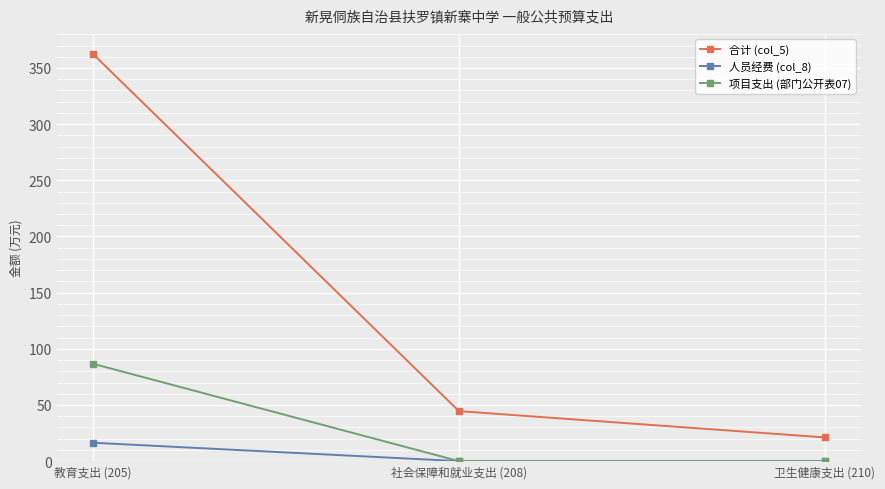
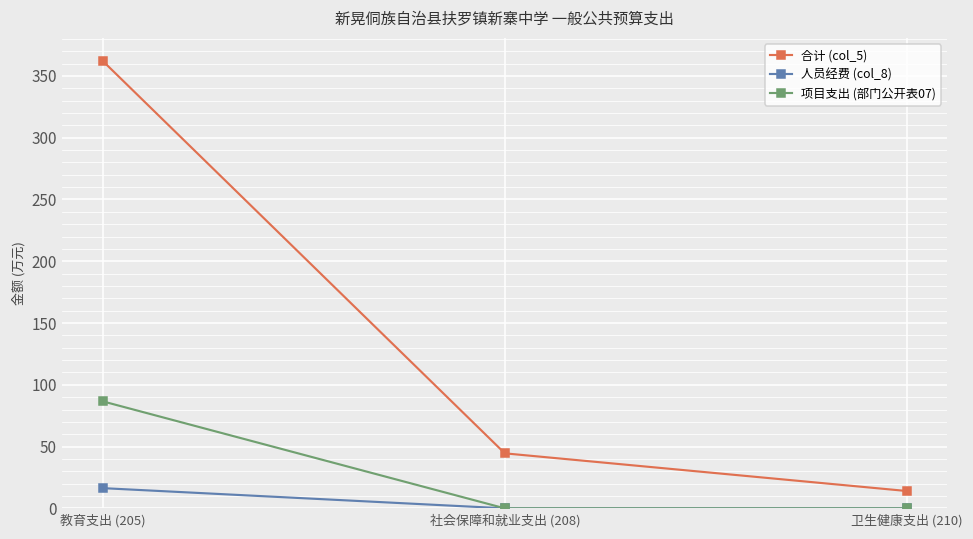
合计 (col_5), 卫生健康支出 (210): 21 -> 14
